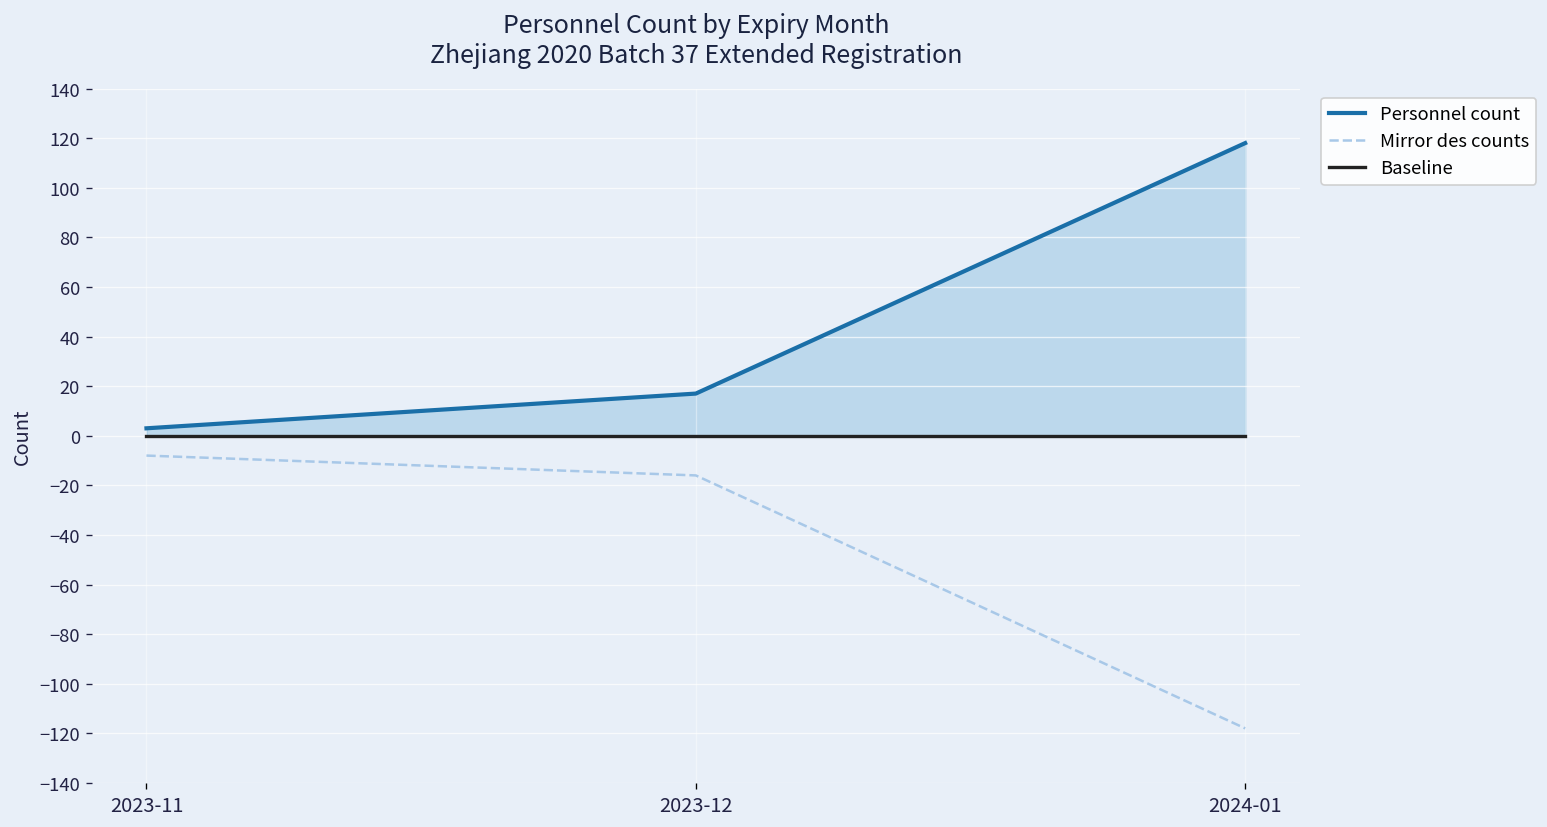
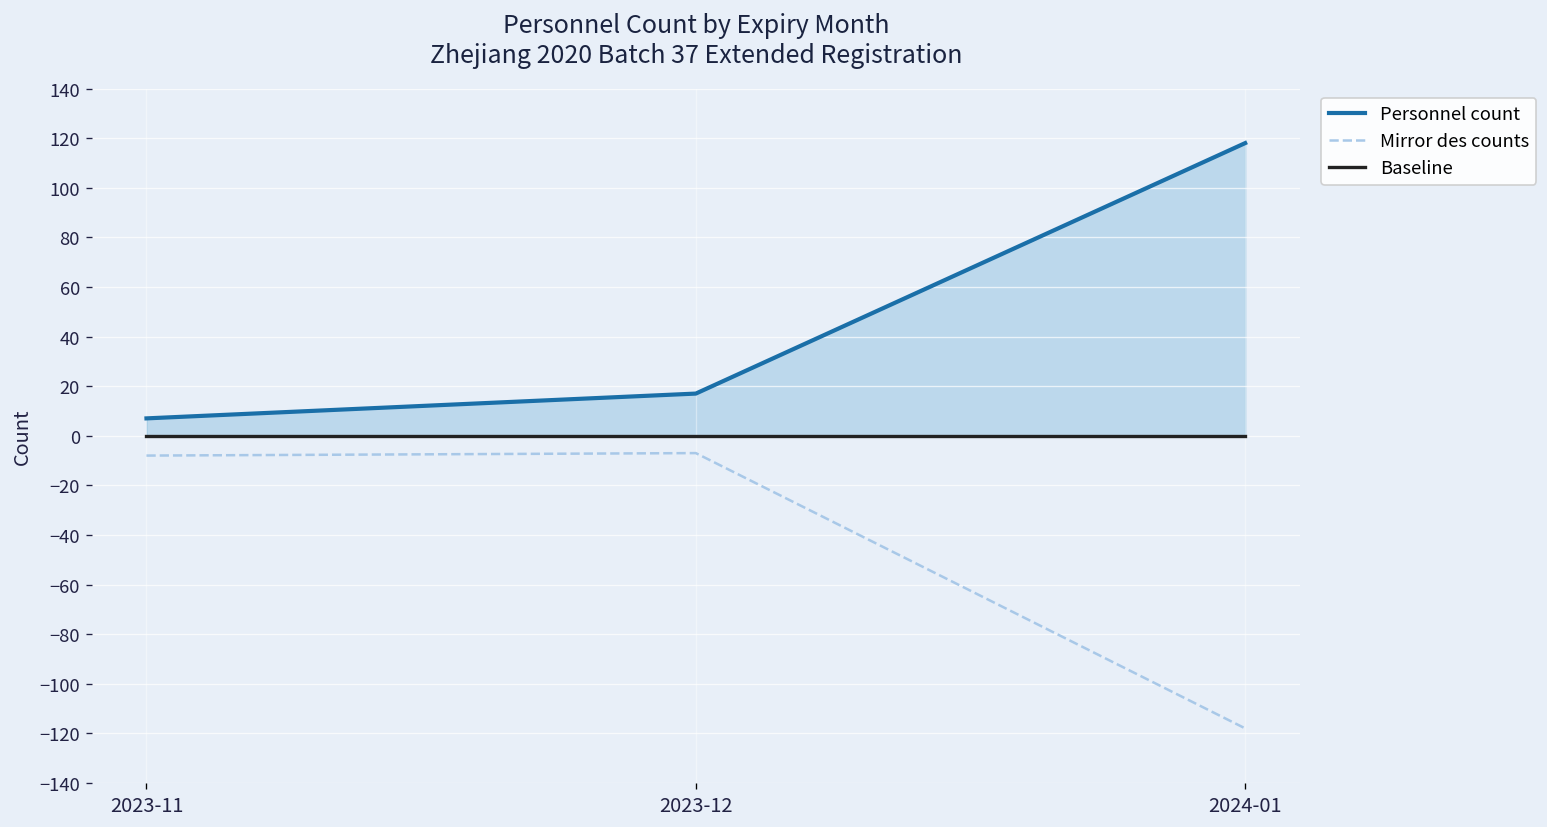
Personnel count, 2023-11: 3 -> 7
Mirror des counts, 2023-12: -16 -> -7
